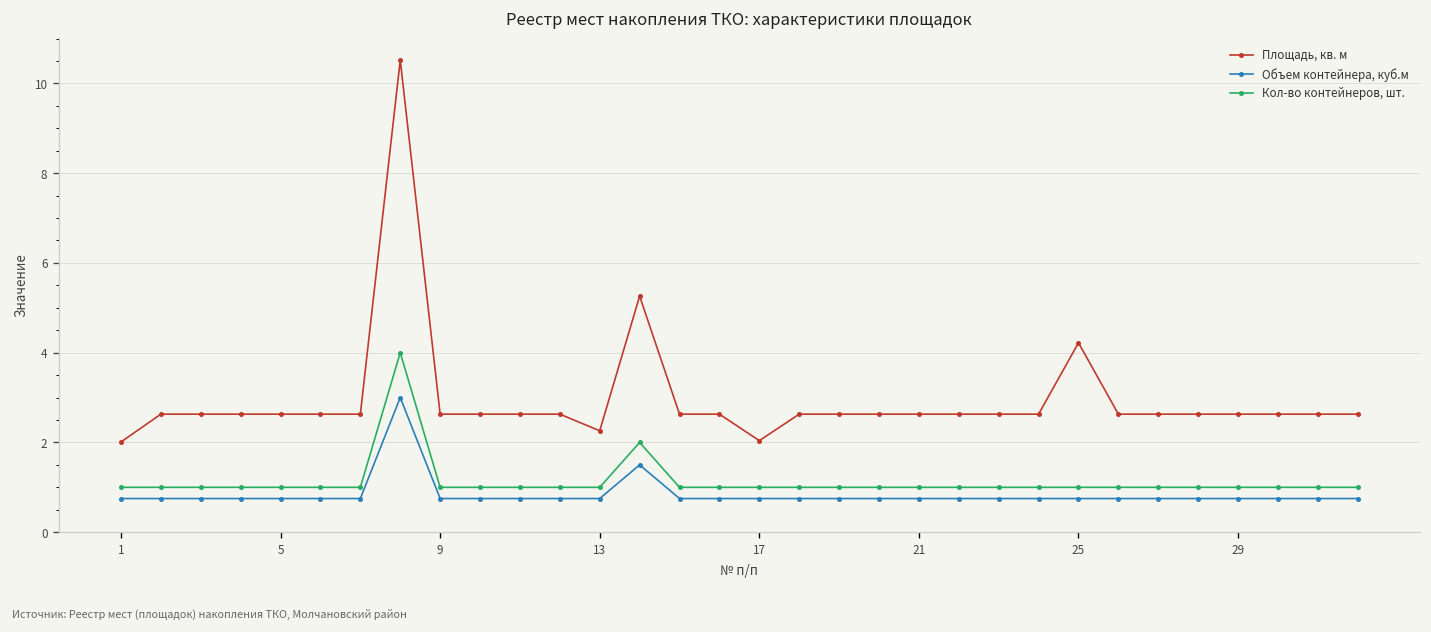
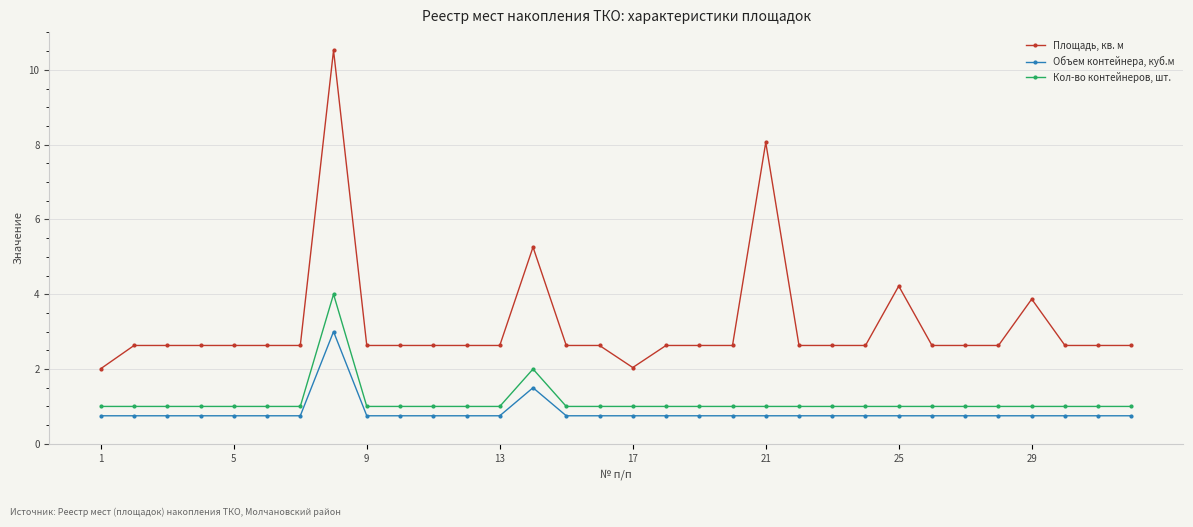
Площадь, кв. м, 13: 2.3 -> 2.6
Площадь, кв. м, 21: 2.6 -> 8.1
Площадь, кв. м, 29: 2.6 -> 3.9
